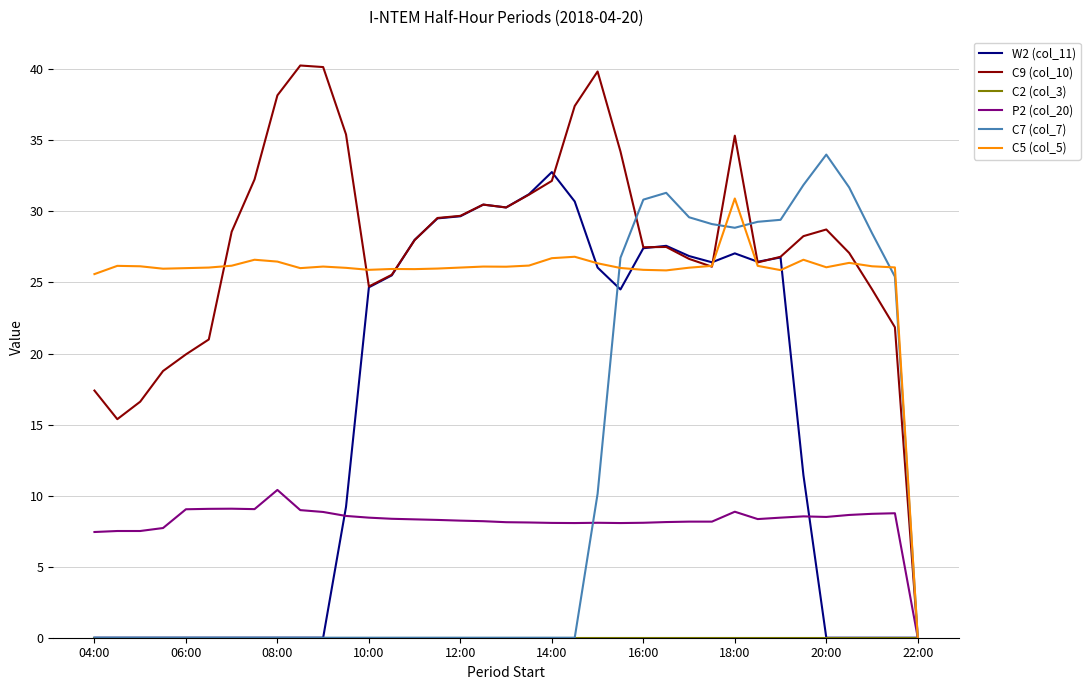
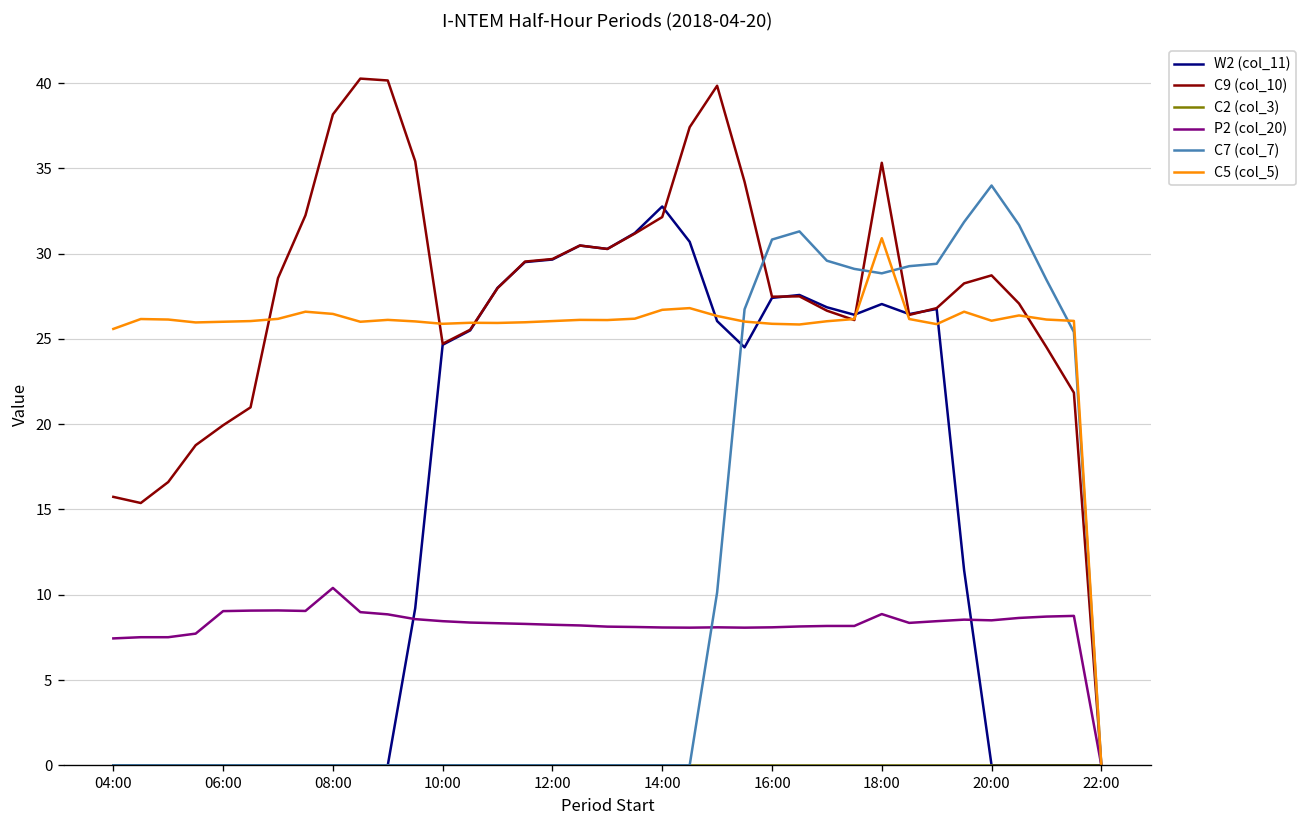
C9 (col_10), 04:00: 17.4 -> 15.7
